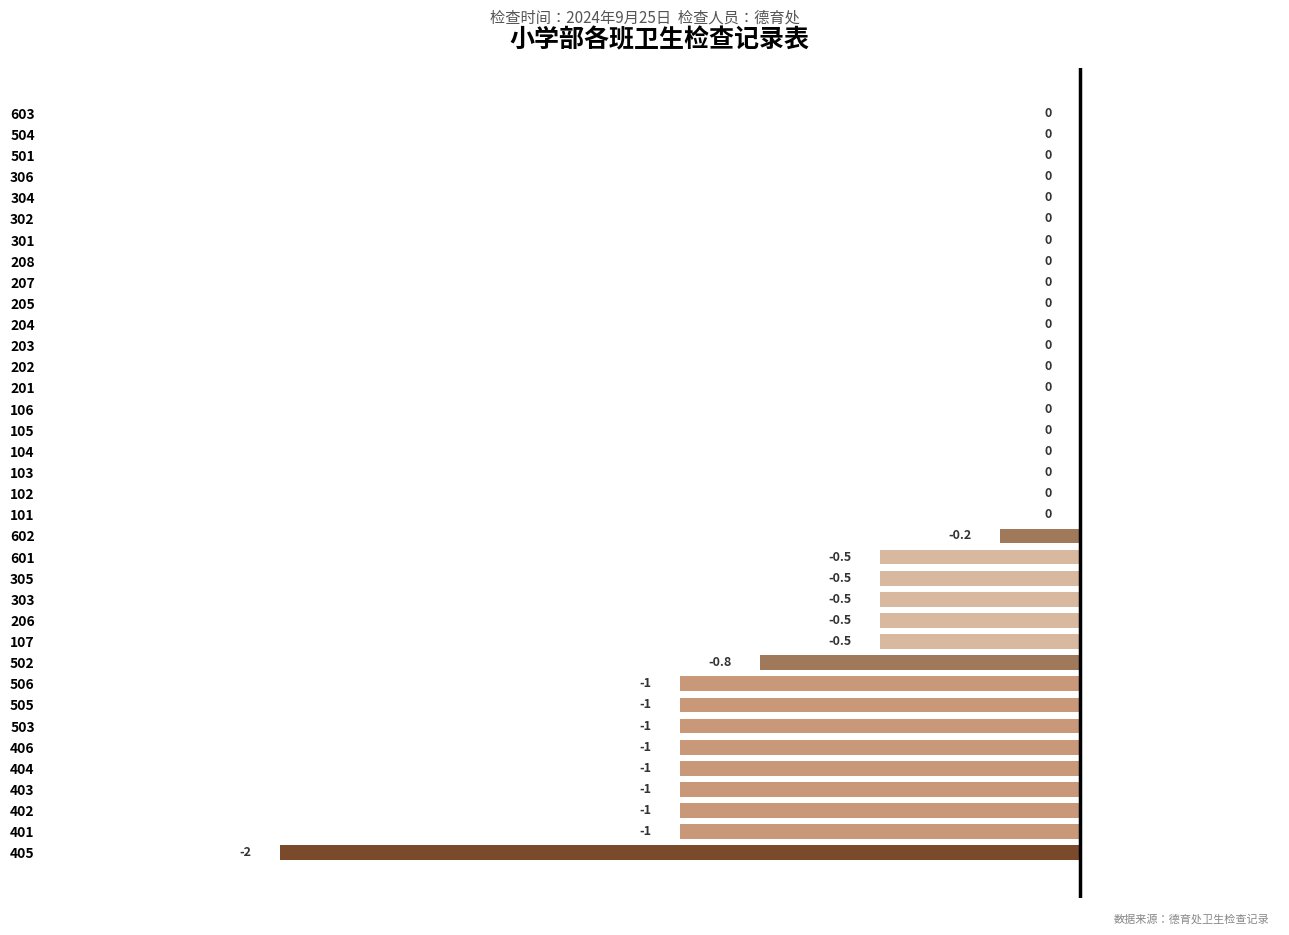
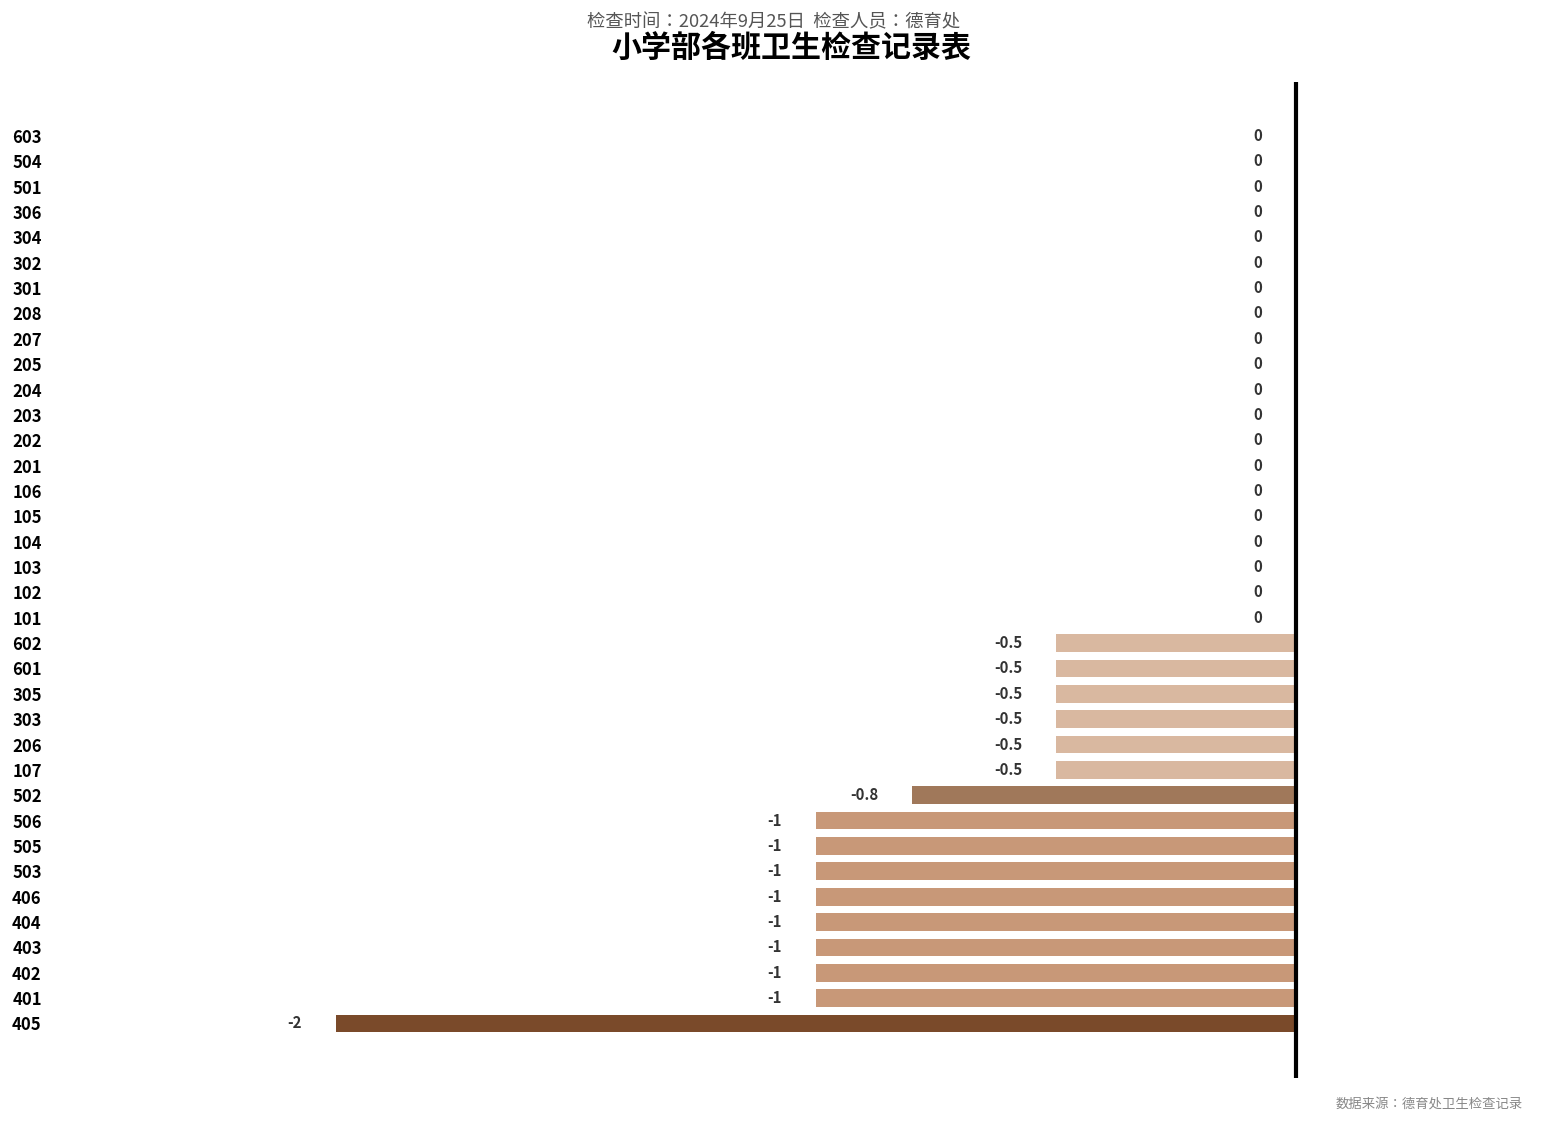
602: -0.2 -> -0.5
